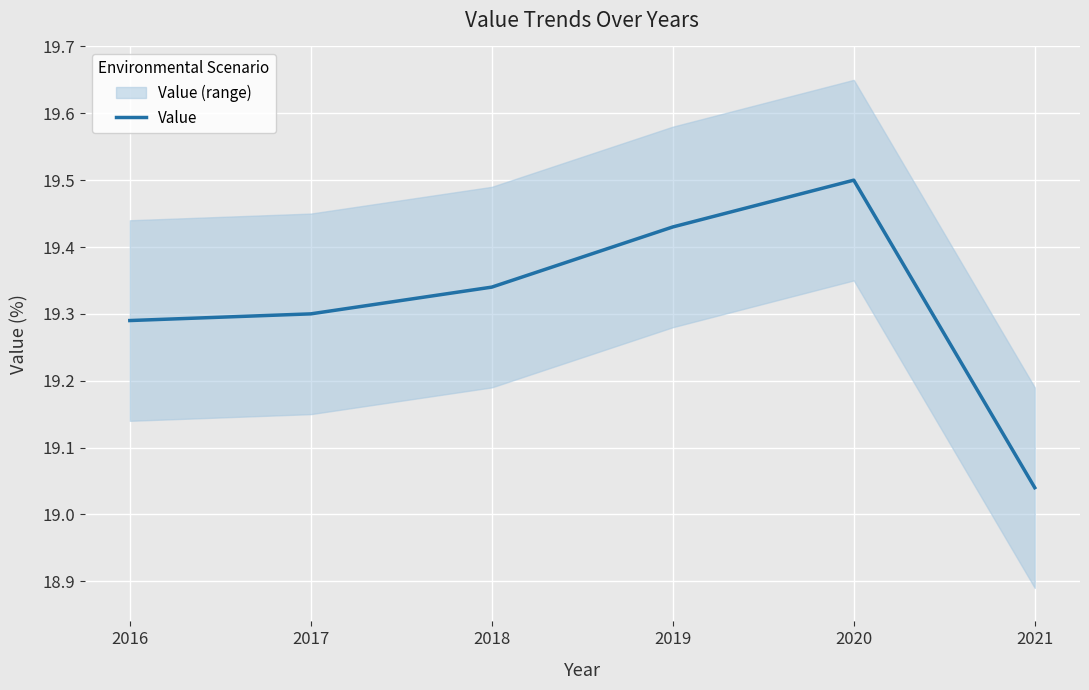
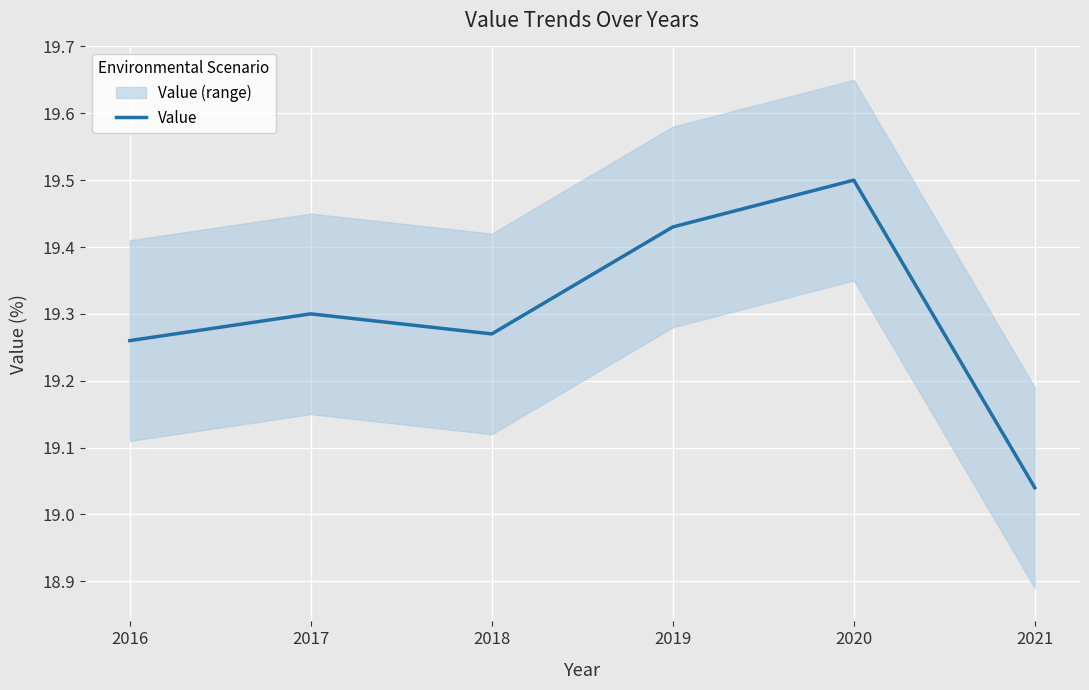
Value, 2016: 19.29 -> 19.26
Value, 2018: 19.34 -> 19.27
